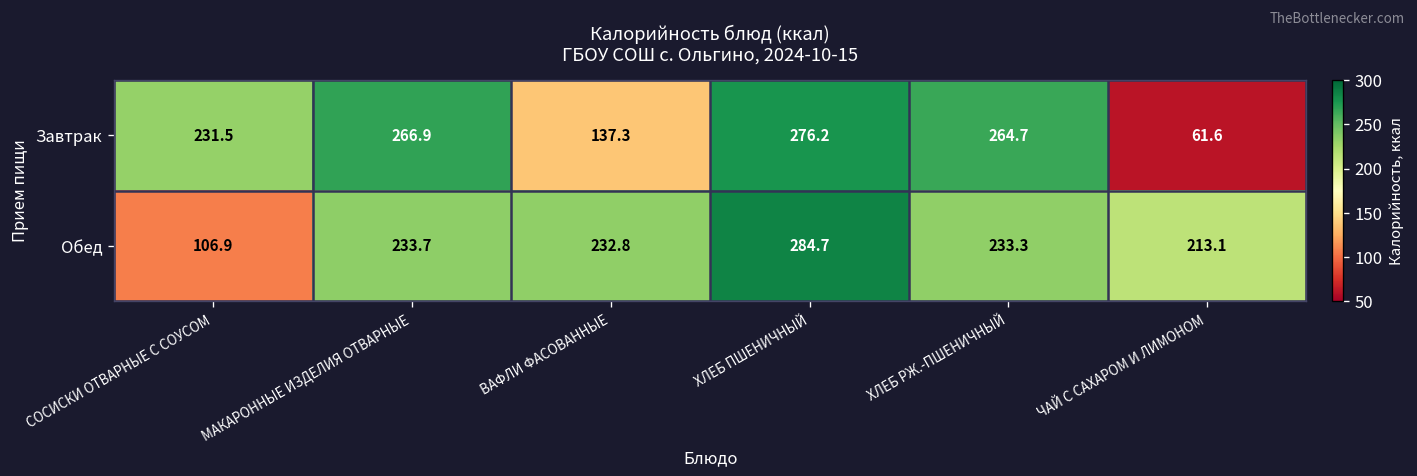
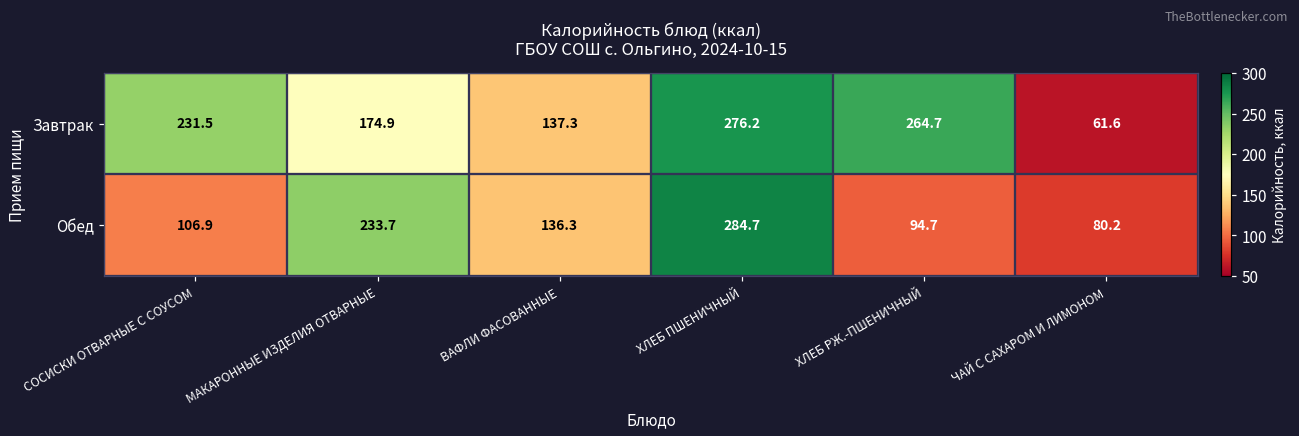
Завтрак, МАКАРОННЫЕ ИЗДЕЛИЯ ОТВАРНЫЕ: 266.9 -> 174.9
Обед, ВАФЛИ ФАСОВАННЫЕ: 232.8 -> 136.3
Обед, ХЛЕБ РЖ.-ПШЕНИЧНЫЙ: 233.3 -> 94.7
Обед, ЧАЙ С САХАРОМ И ЛИМОНОМ: 213.1 -> 80.2
